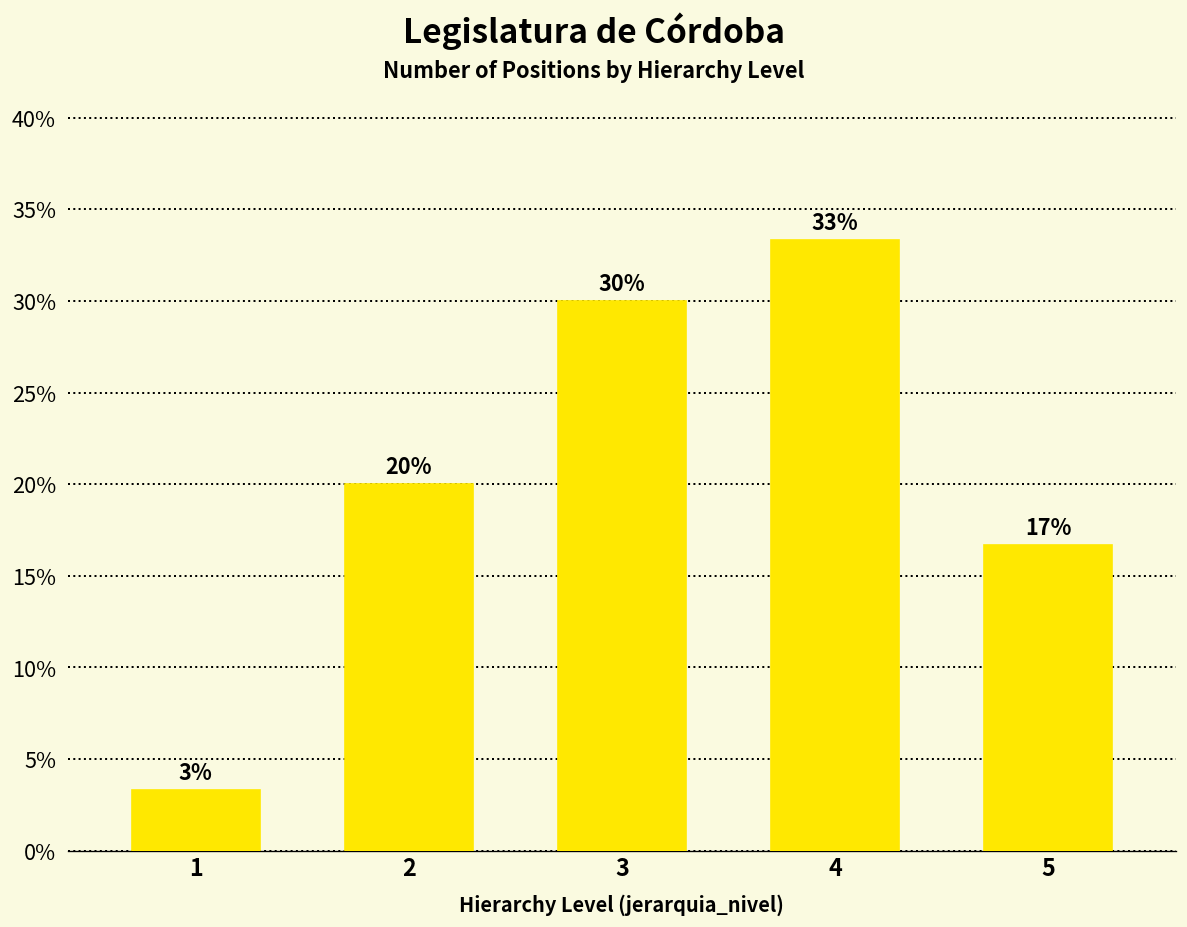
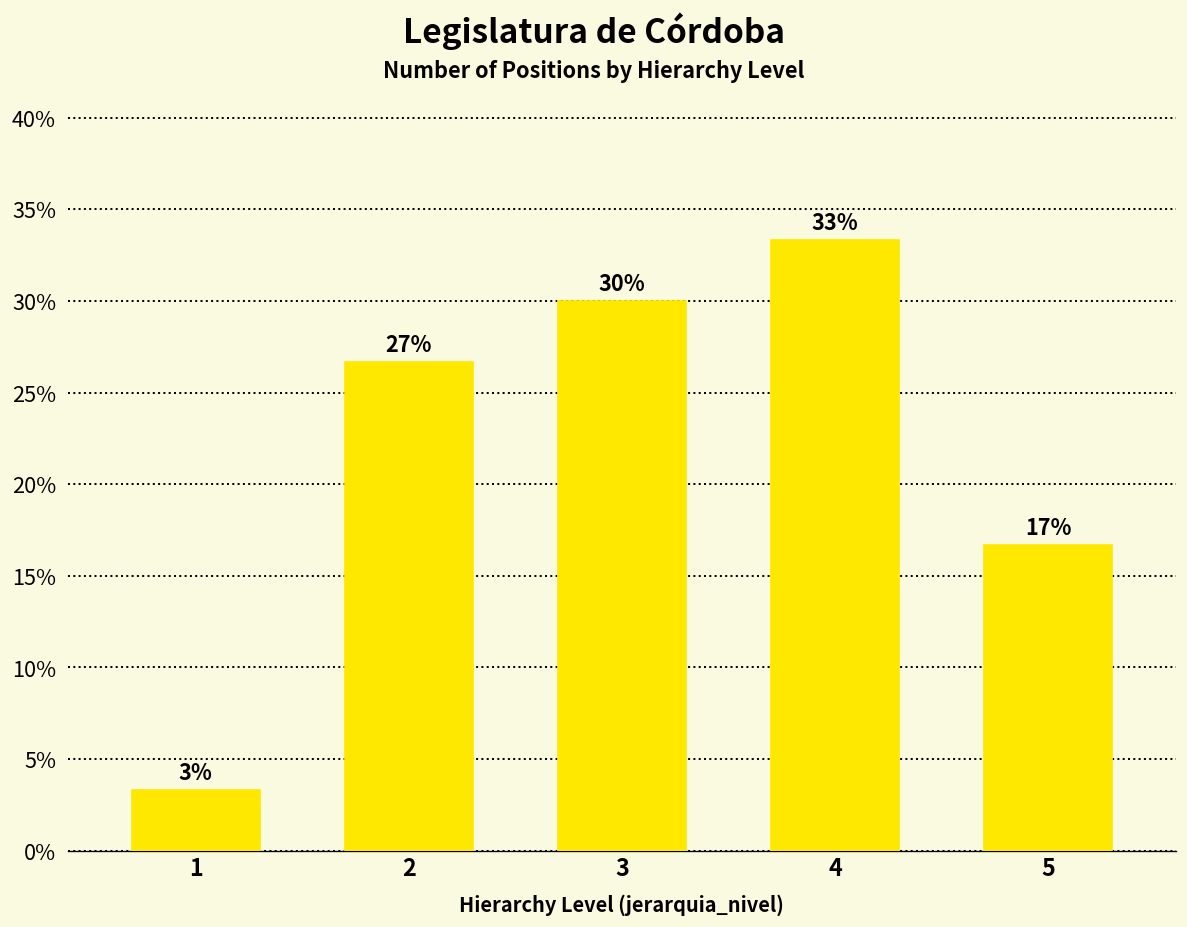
2: 20% -> 27%
